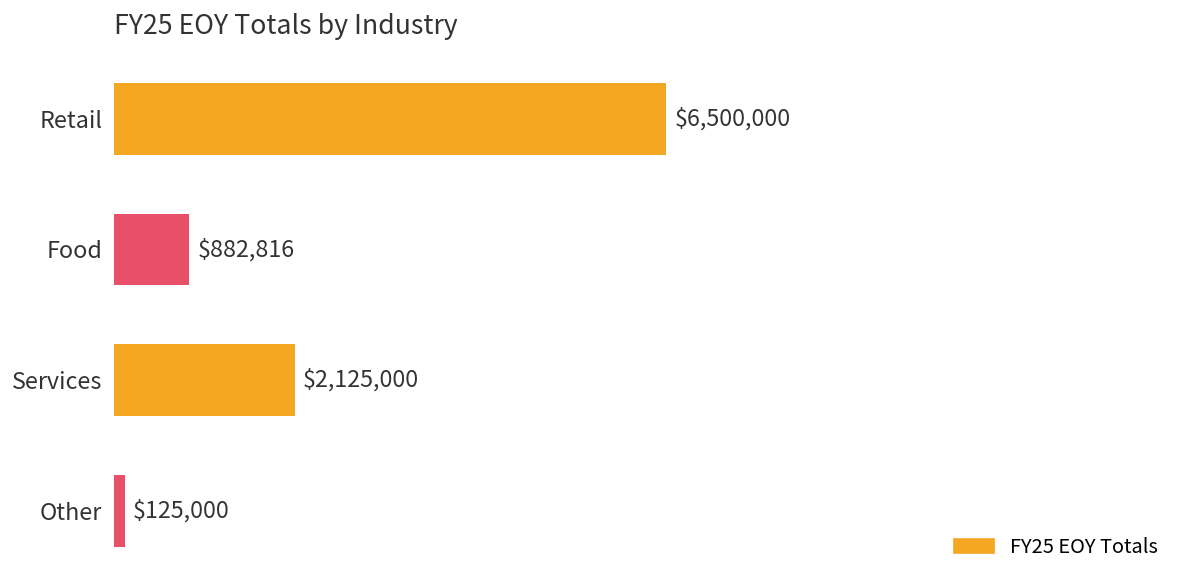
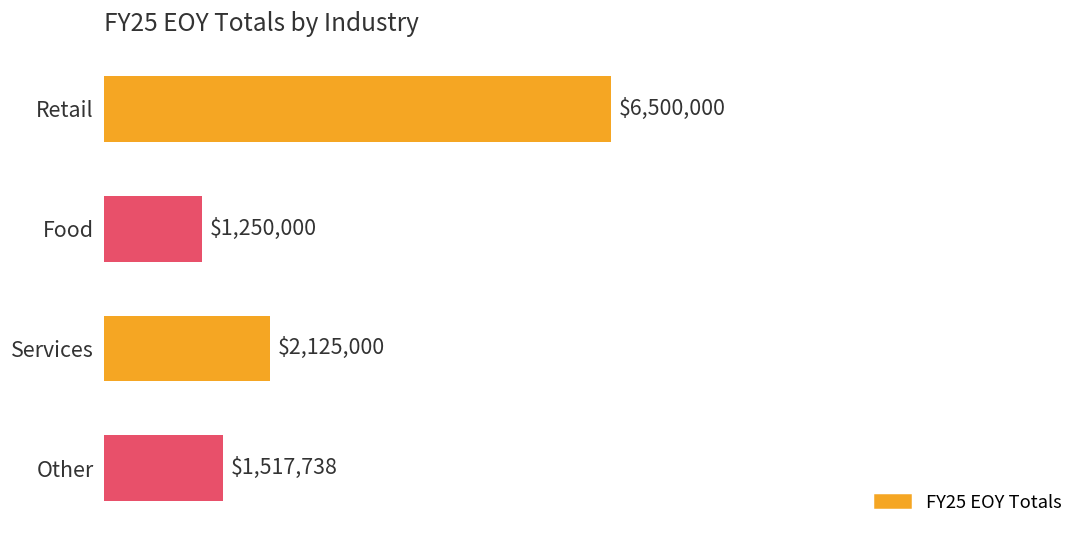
Food: $882,816 -> $1,250,000
Other: $125,000 -> $1,517,738
